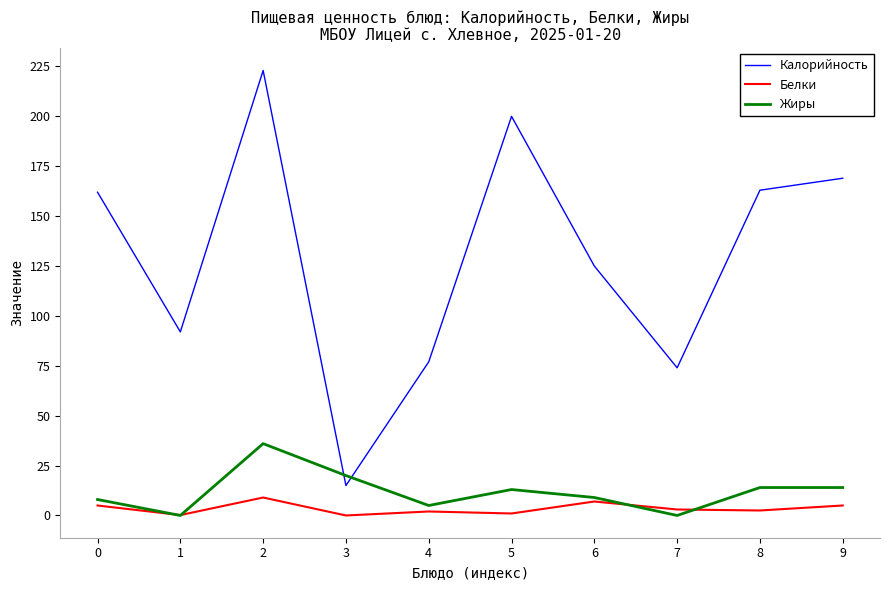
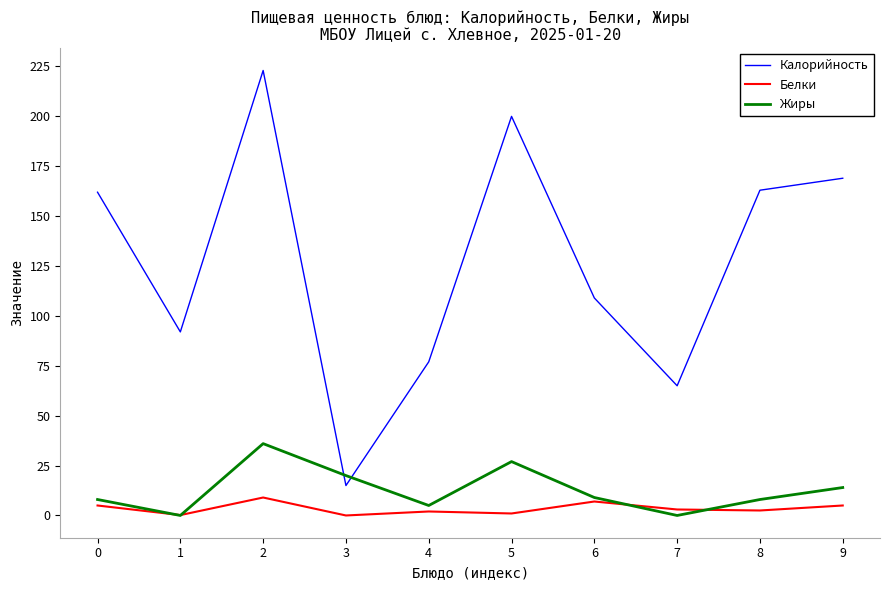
Жиры, 5: 13 -> 27
Калорийность, 6: 125 -> 109
Калорийность, 7: 74 -> 65
Жиры, 8: 14 -> 8
